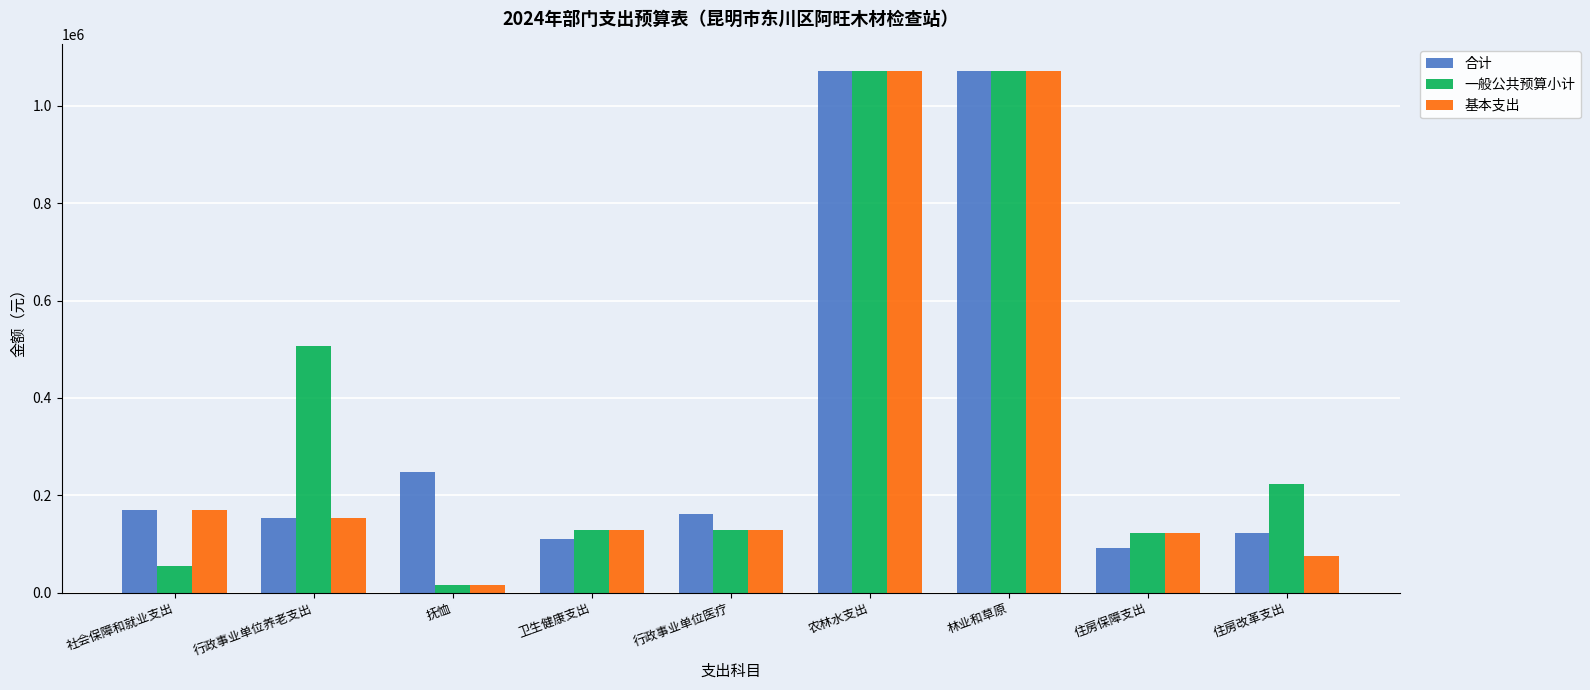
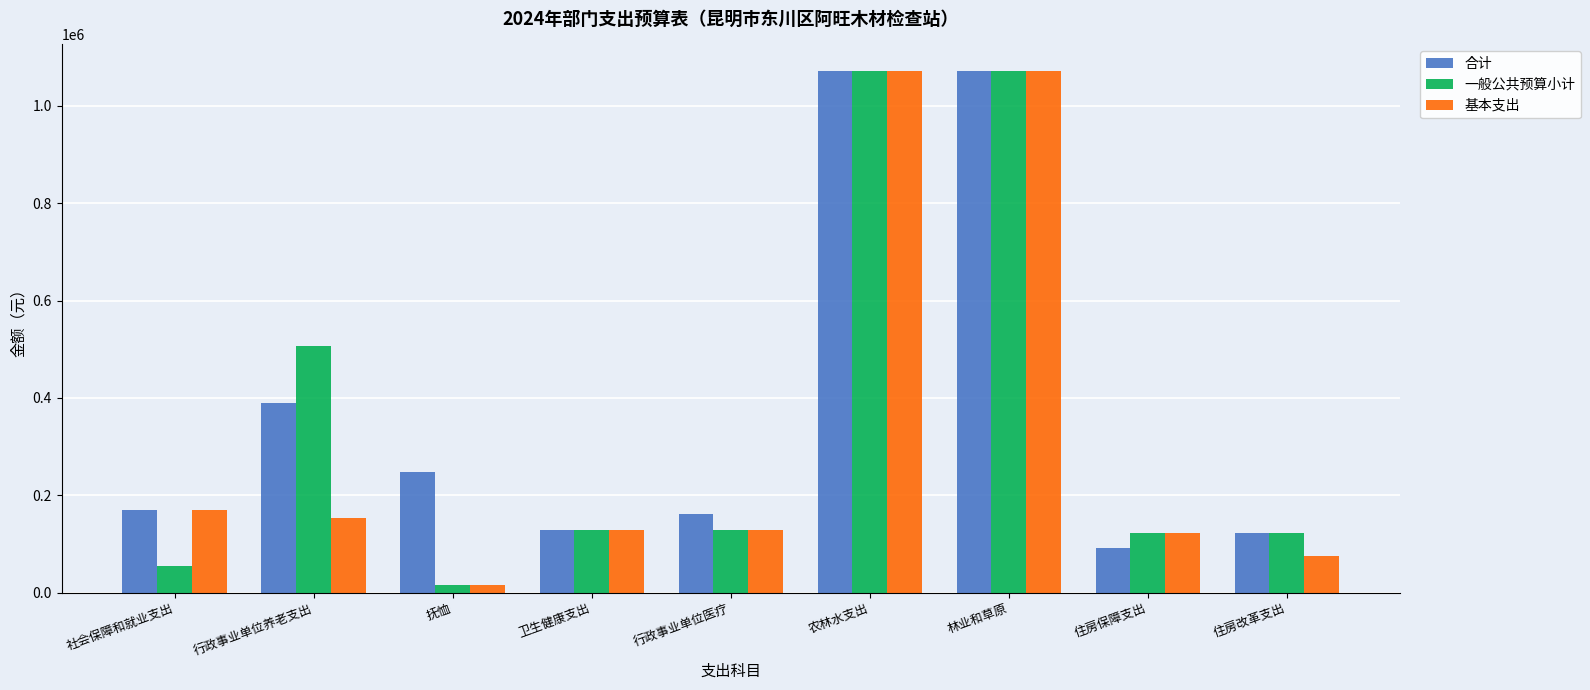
合计, 行政事业单位养老支出: 150000 -> 390000
合计, 卫生健康支出: 110000 -> 130000
一般公共预算小计, 住房改革支出: 220000 -> 120000
